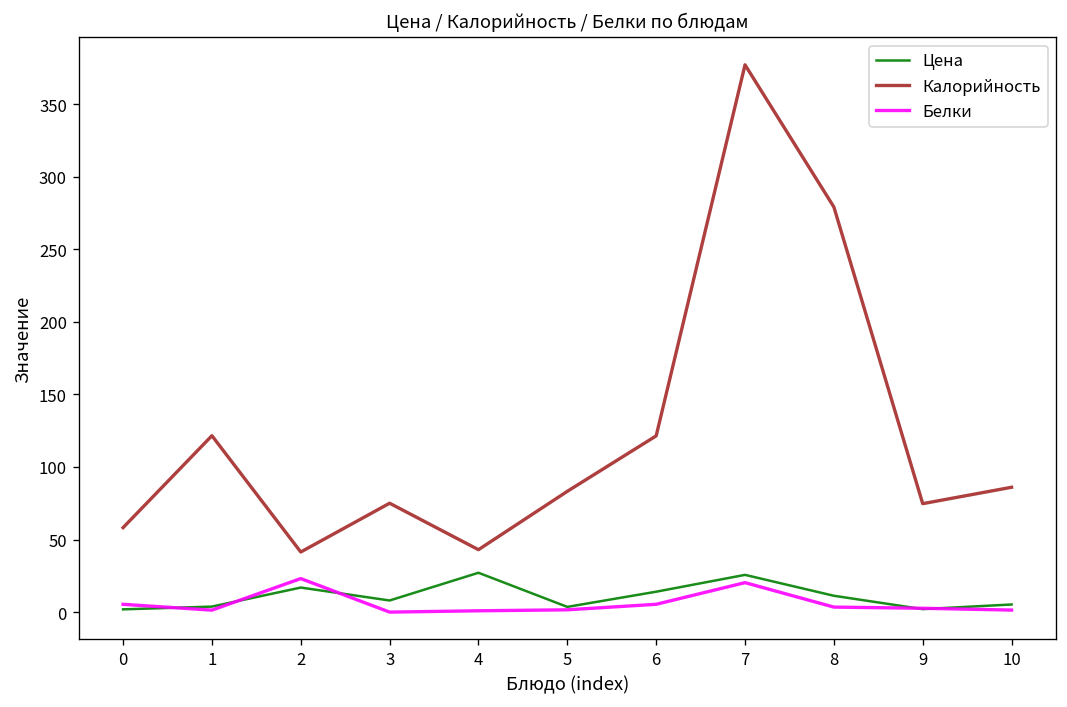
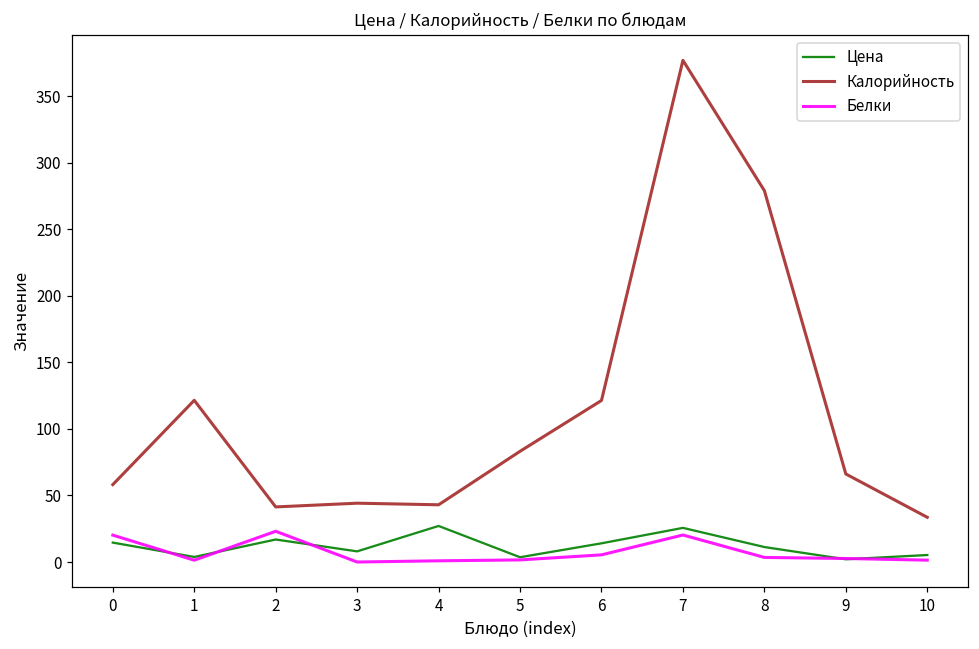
Цена, 0: 2 -> 15
Белки, 0: 5 -> 20
Калорийность, 3: 75 -> 44
Калорийность, 9: 75 -> 66
Калорийность, 10: 86 -> 34
